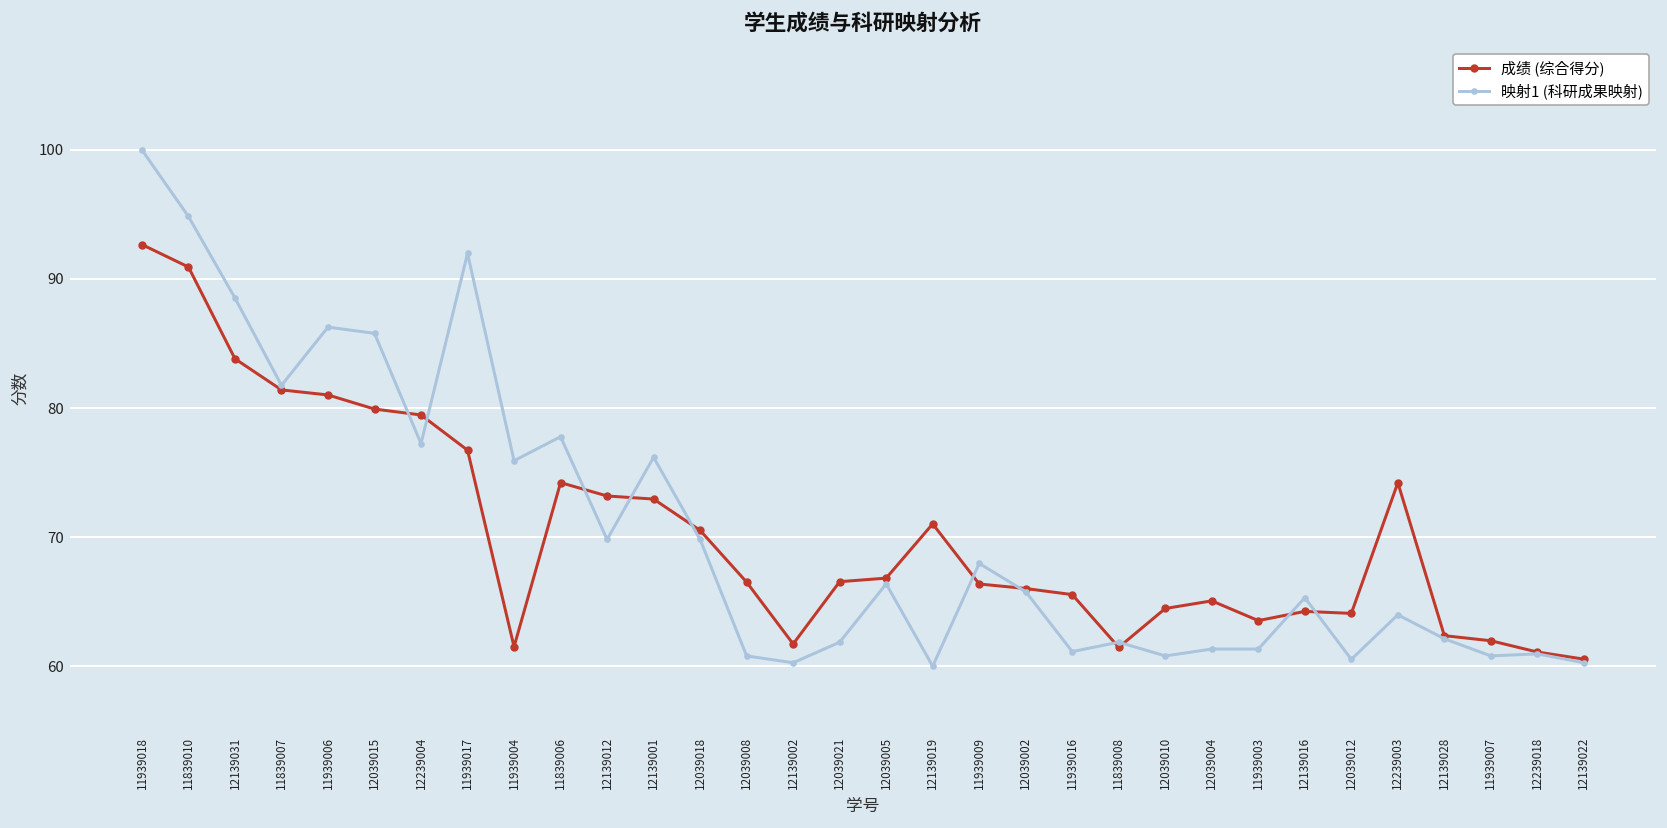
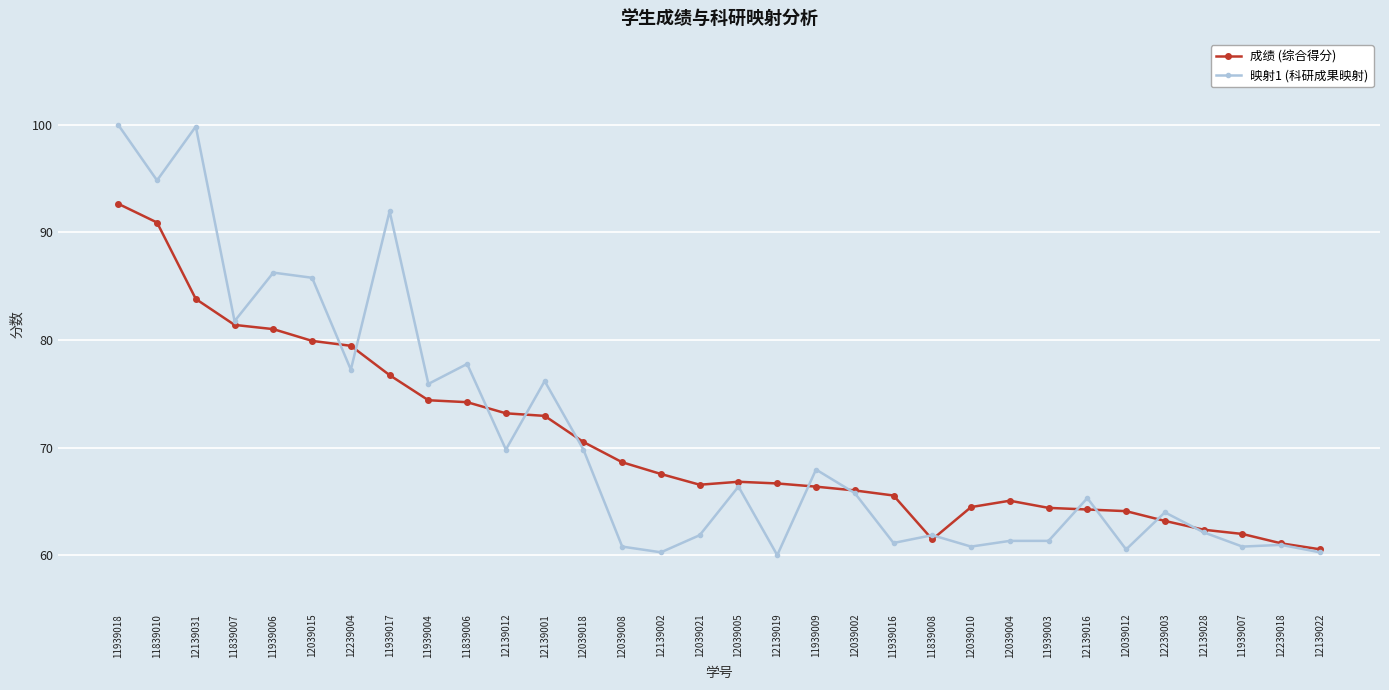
映射1 (科研成果映射), 12139031: 88.5 -> 99.9
成绩 (综合得分), 11939004: 61.5 -> 74.4
成绩 (综合得分), 12039008: 66.5 -> 68.6
成绩 (综合得分), 12139002: 61.7 -> 67.5
成绩 (综合得分), 12139019: 71.0 -> 66.7
成绩 (综合得分), 11939003: 63.5 -> 64.4
成绩 (综合得分), 12239003: 74.2 -> 63.2
